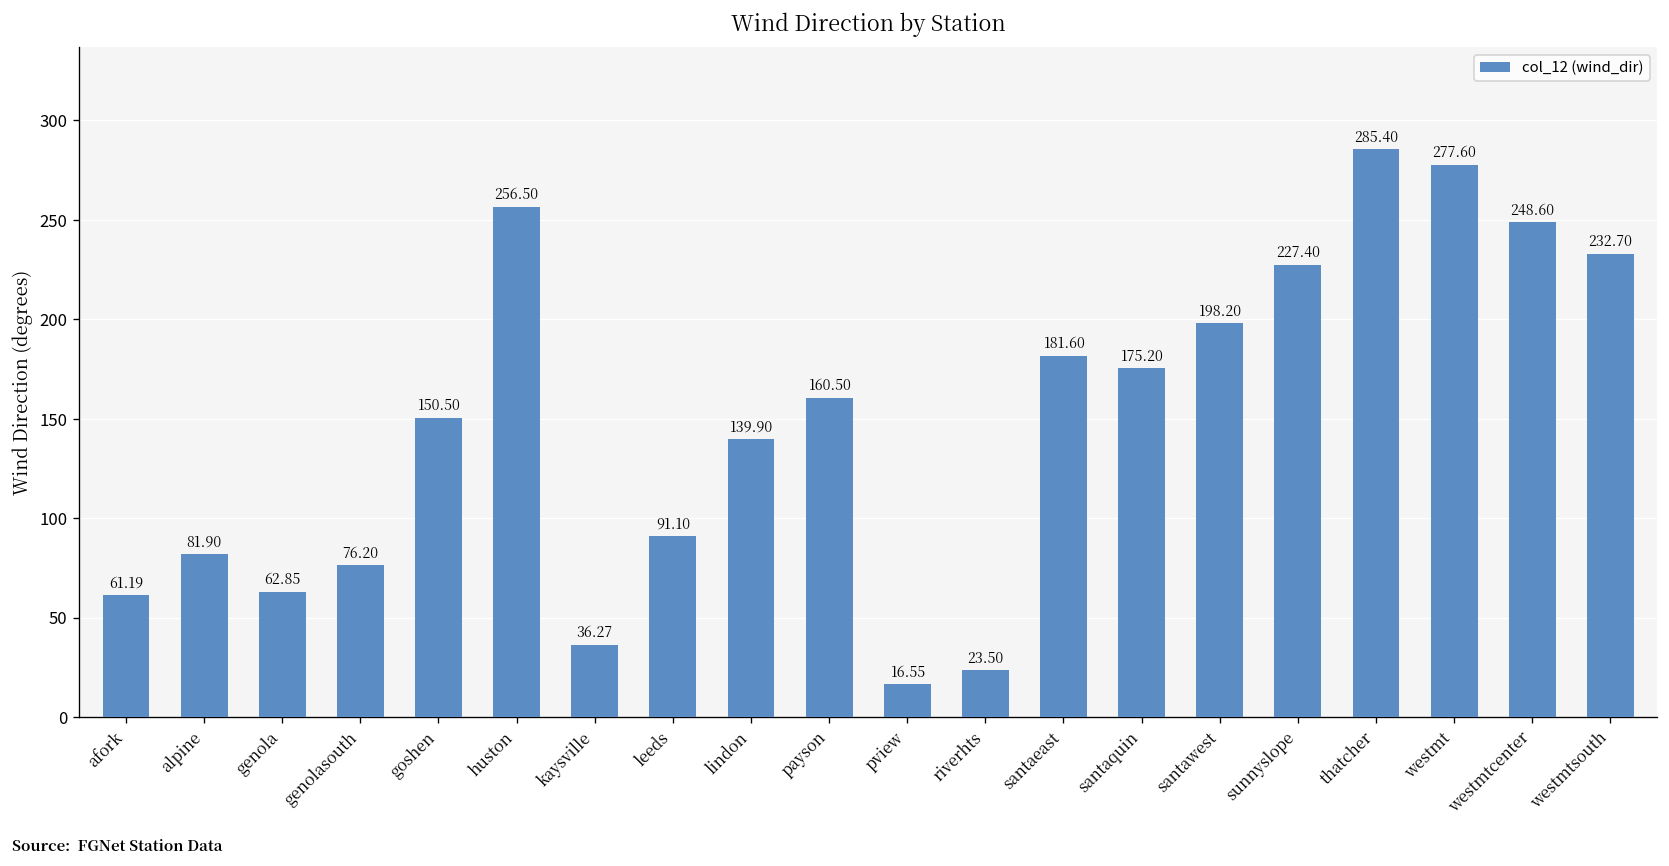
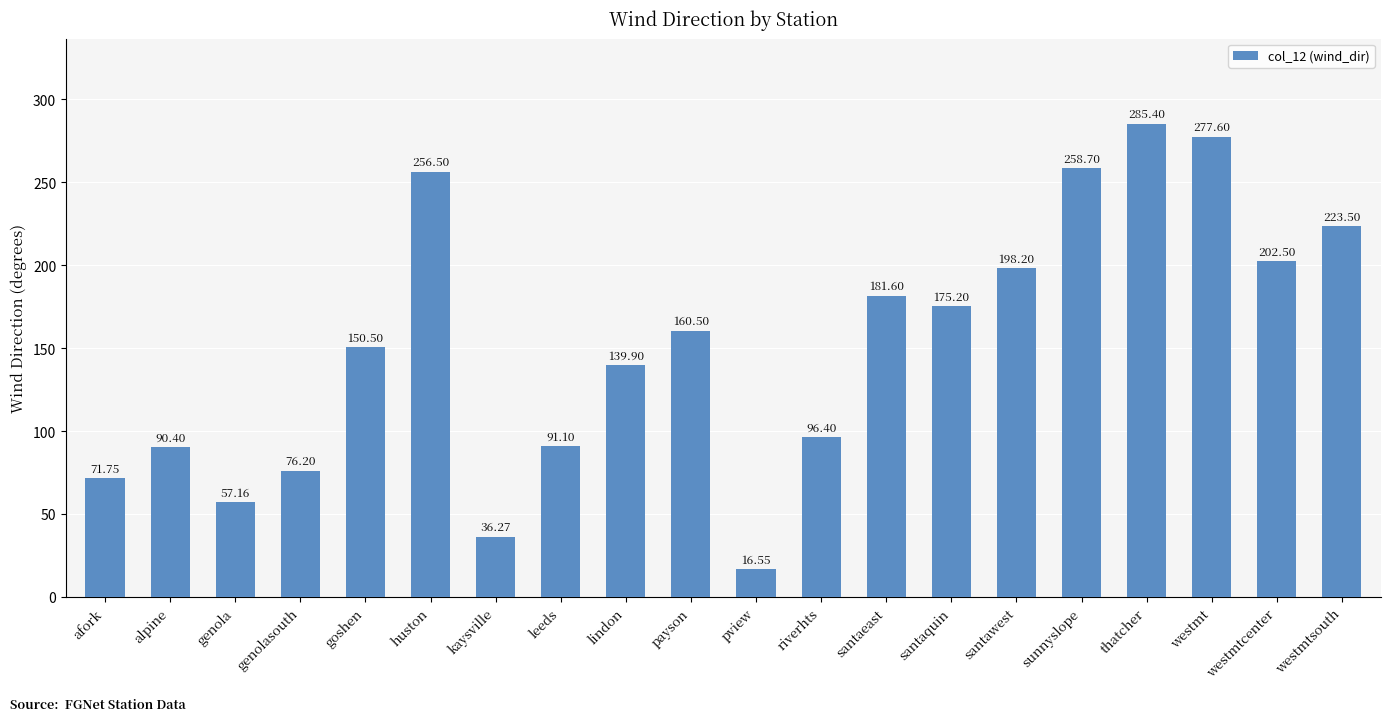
afork: 61.19 -> 71.75
alpine: 81.90 -> 90.40
genola: 62.85 -> 57.16
riverhts: 23.50 -> 96.40
sunnyslope: 227.40 -> 258.70
westmtcenter: 248.60 -> 202.50
westmtsouth: 232.70 -> 223.50
